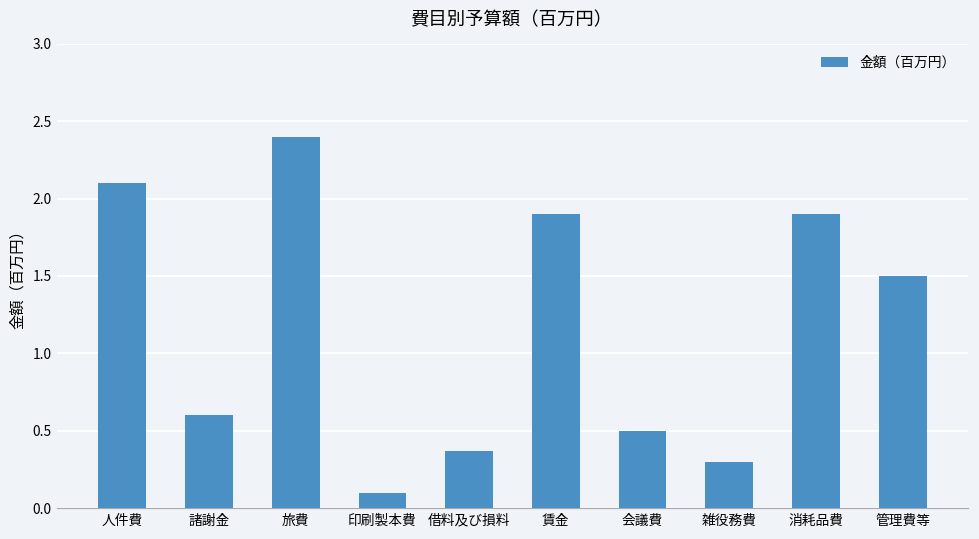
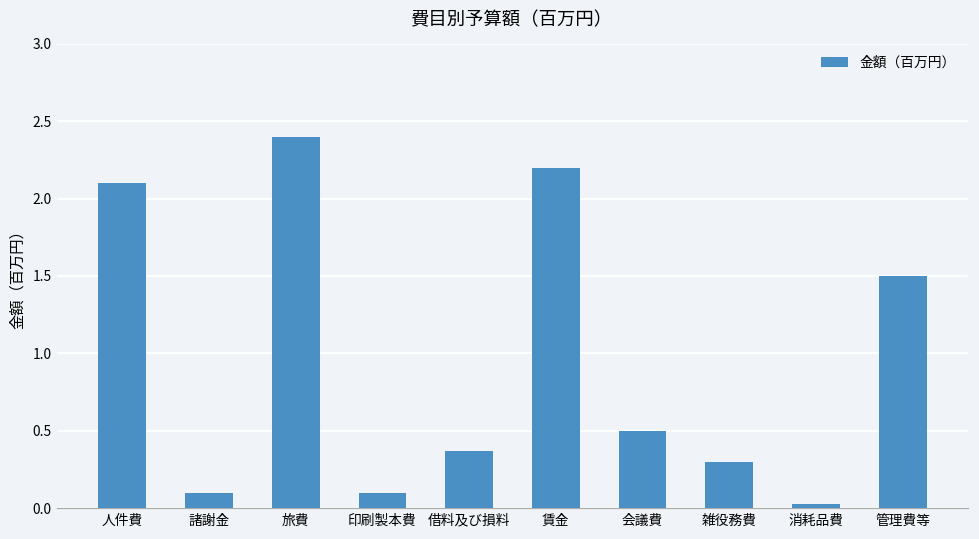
諸謝金: 0.6 -> 0.1
賃金: 1.9 -> 2.2
消耗品費: 1.90 -> 0.03
